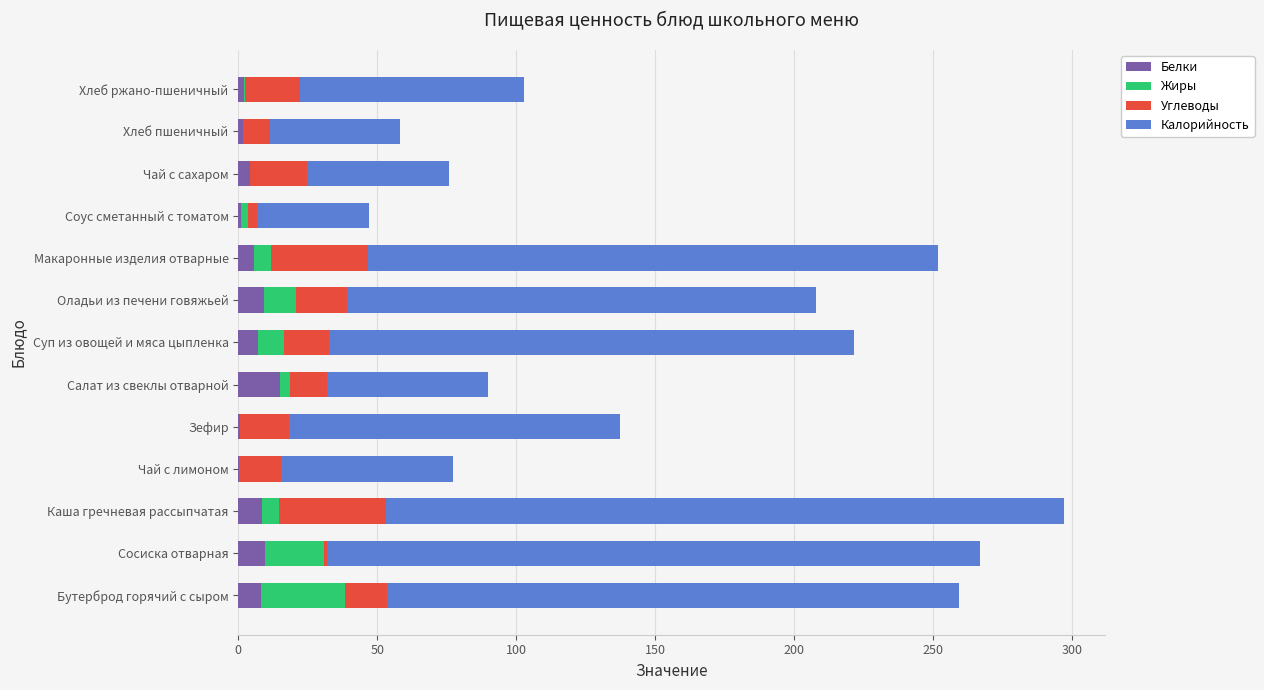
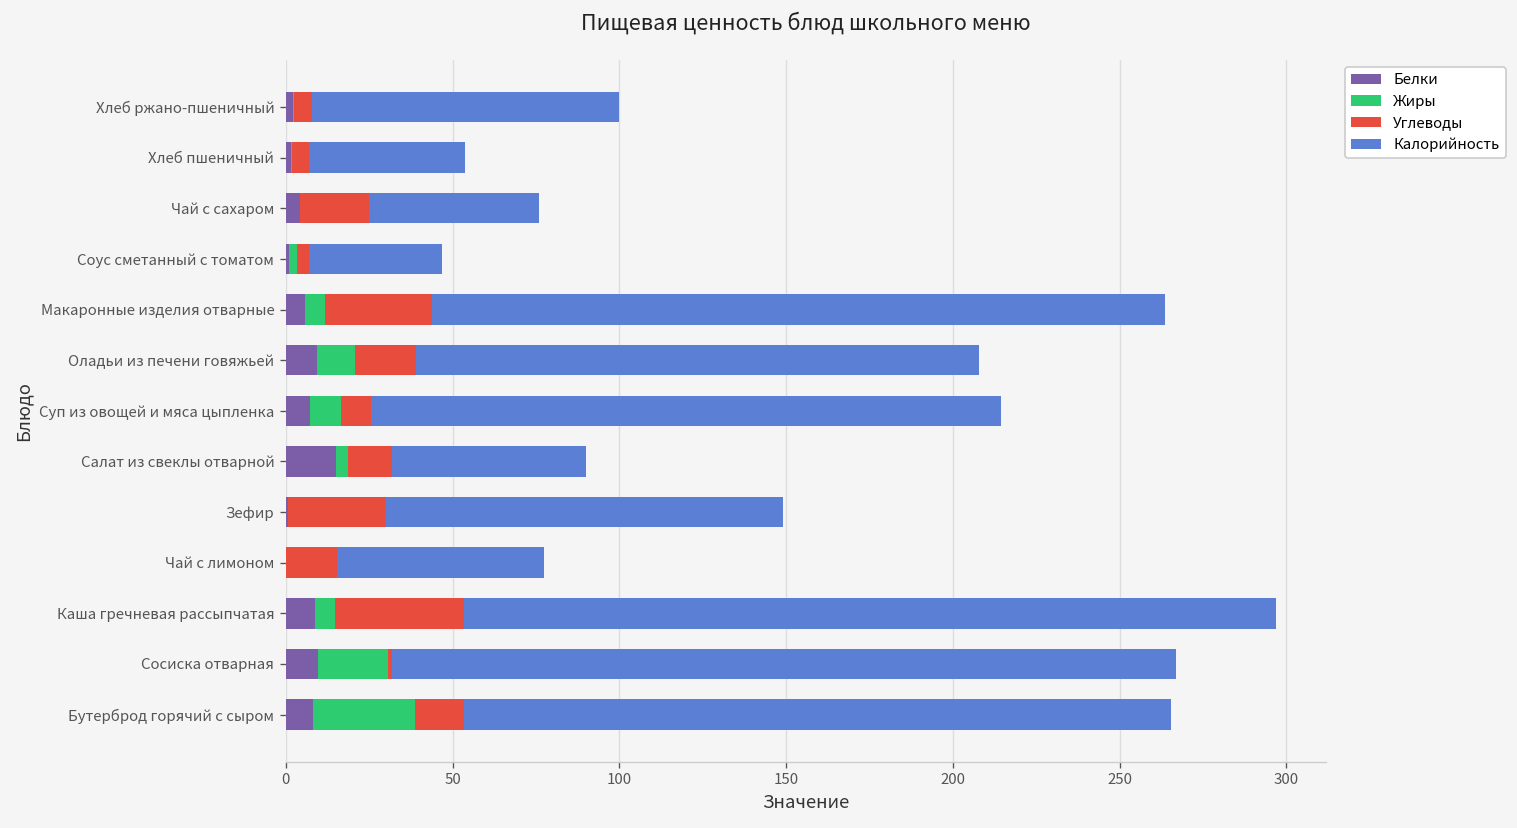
Углеводы, Хлеб ржано-пшеничный: 20 -> 5
Калорийность, Хлеб ржано-пшеничный: 81 -> 92
Углеводы, Хлеб пшеничный: 10 -> 5
Углеводы, Макаронные изделия отварные: 35 -> 32
Калорийность, Макаронные изделия отварные: 205 -> 220
Углеводы, Суп из овощей и мяса цыпленка: 16 -> 9
Углеводы, Зефир: 17 -> 29
Калорийность, Бутерброд горячий с сыром: 206 -> 212
